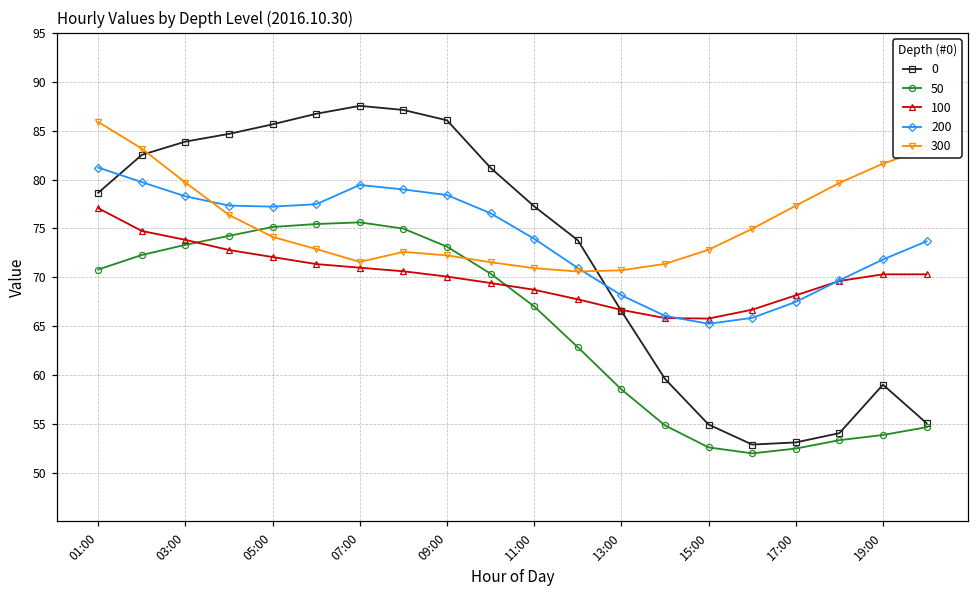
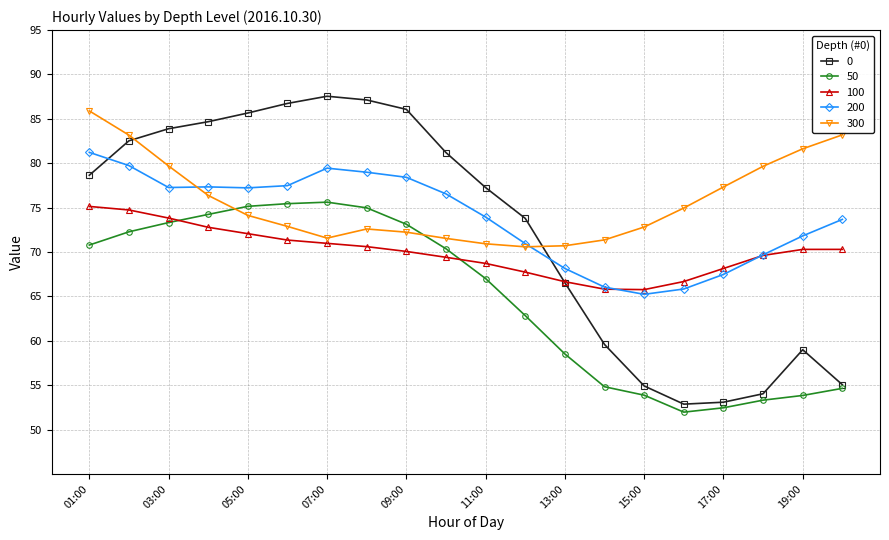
100, 01:00: 77 -> 75
200, 03:00: 78 -> 77
50, 15:00: 53 -> 54
